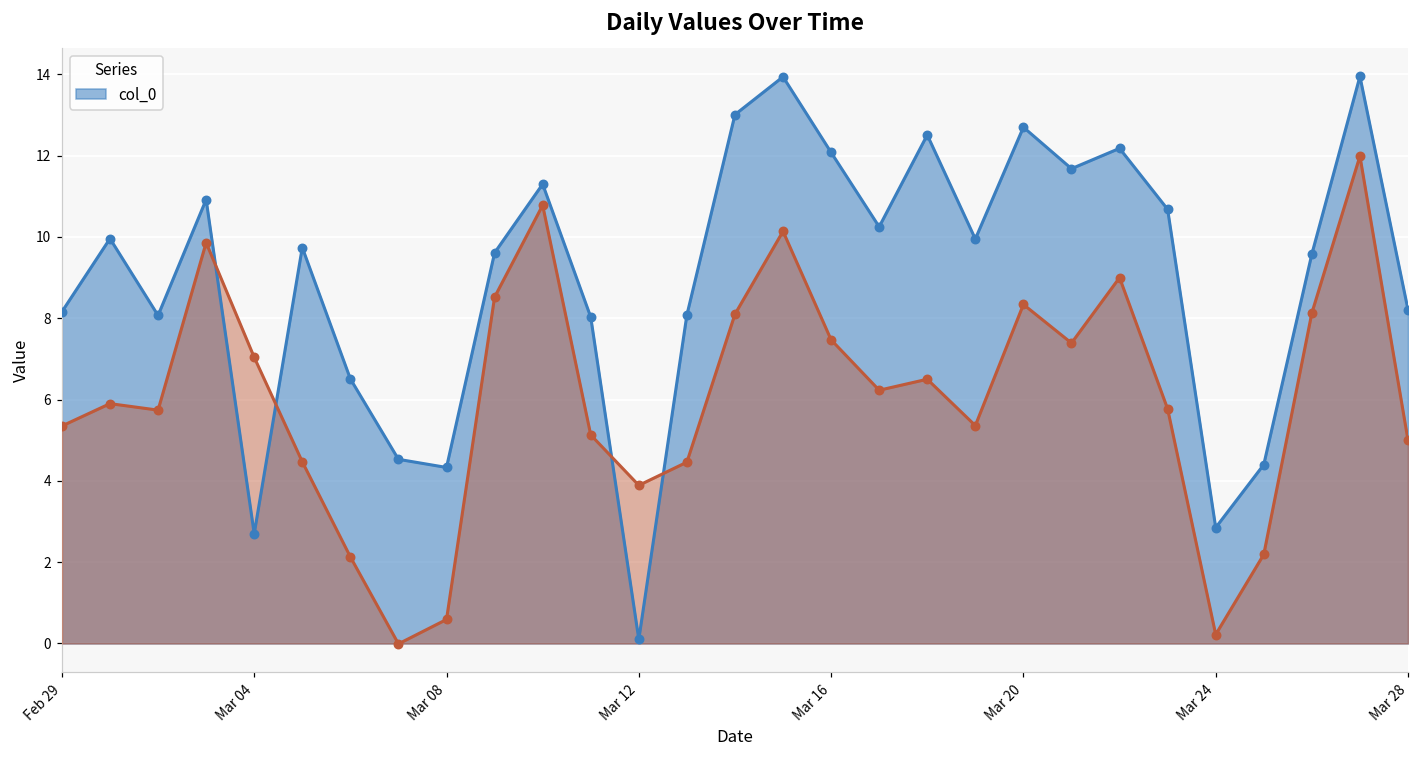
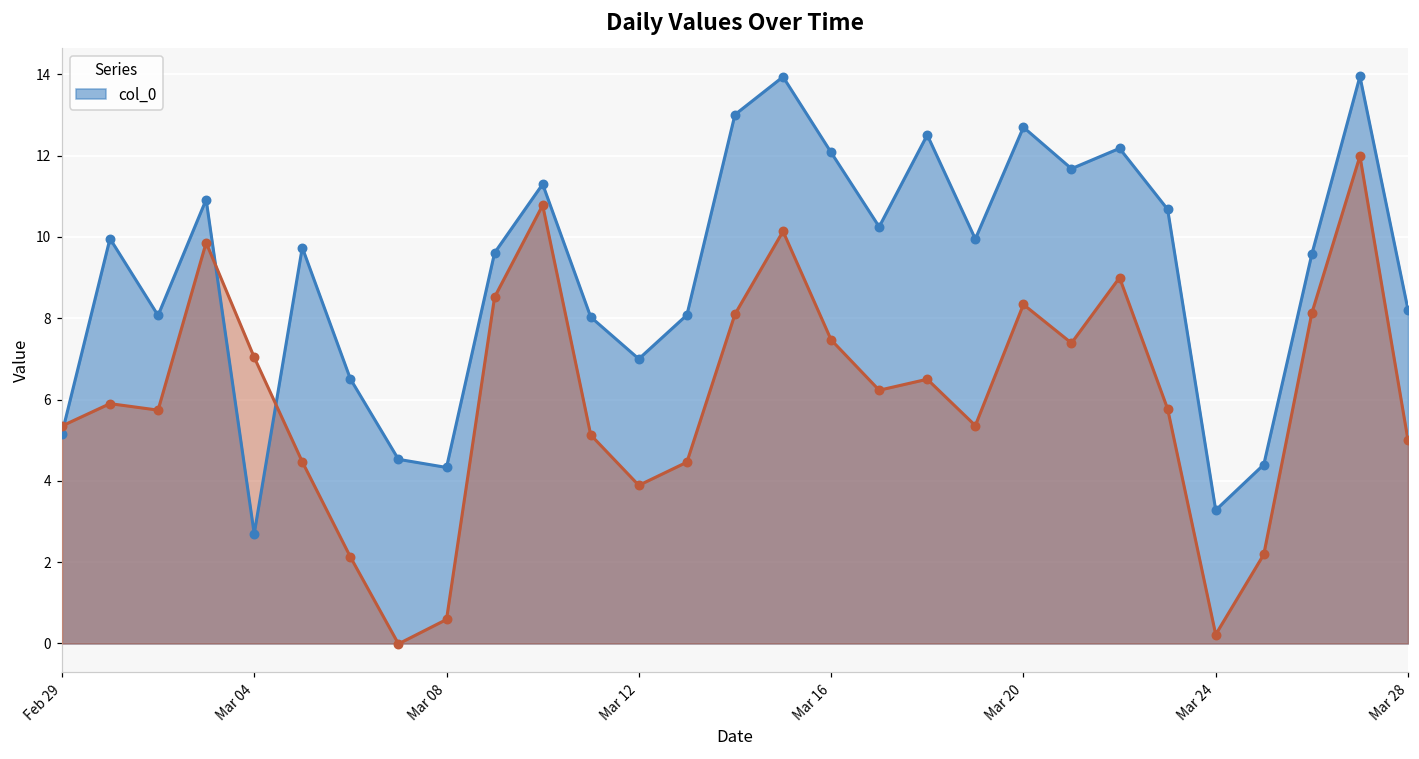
col_0, Feb 29: 8.2 -> 5.2
col_0, Mar 12: 0.1 -> 7.0
col_0, Mar 24: 2.9 -> 3.3
